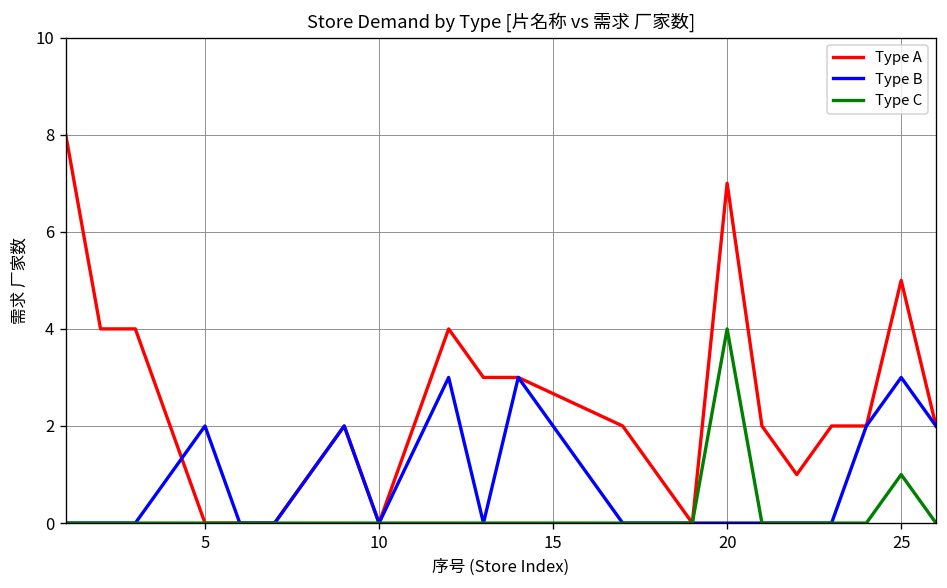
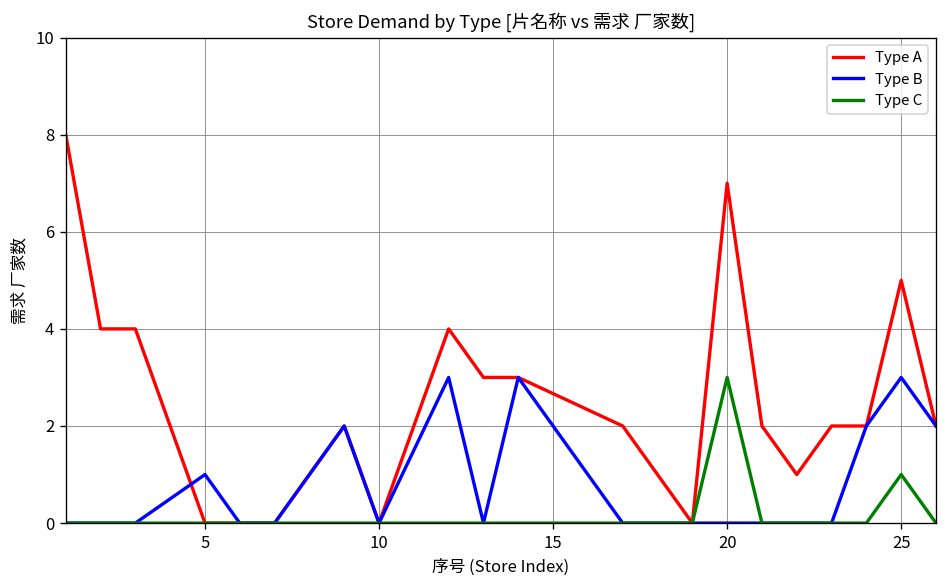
Type B, 5: 2 -> 1
Type C, 20: 4 -> 3
